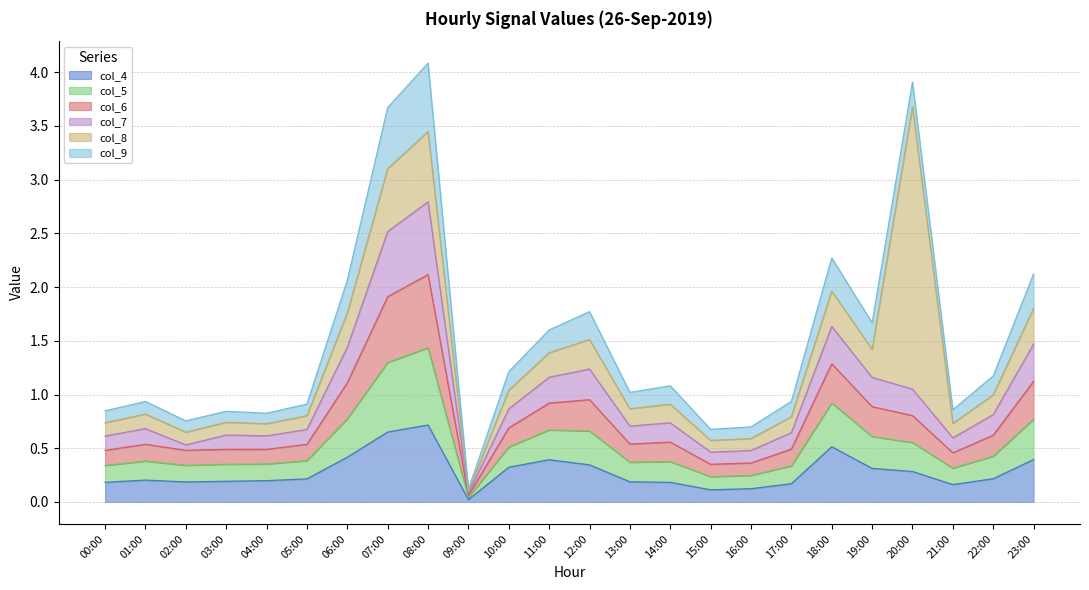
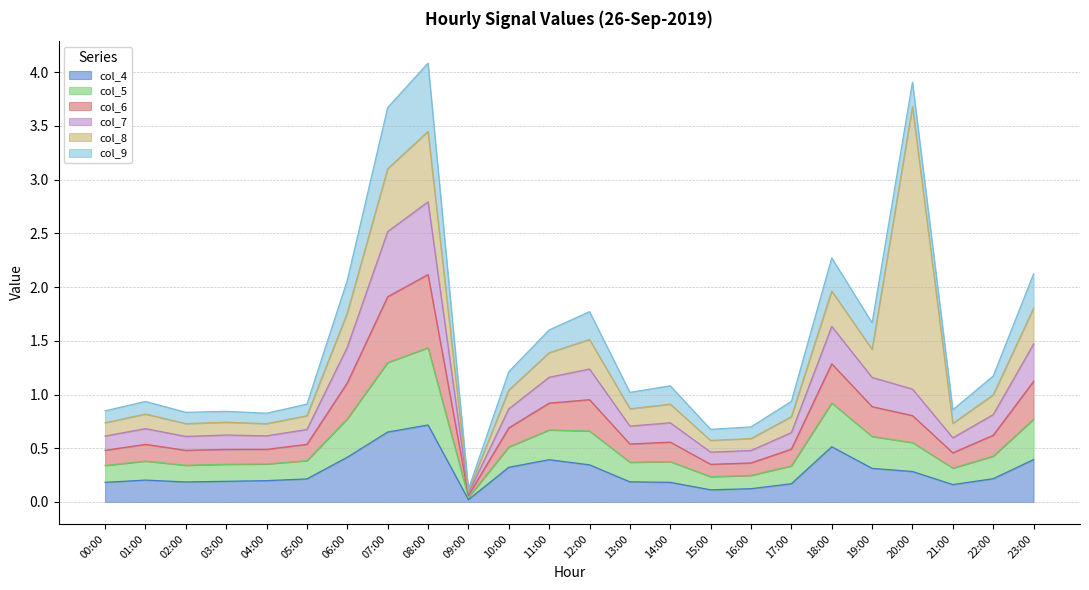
col_7, 02:00: 0.05 -> 0.13
